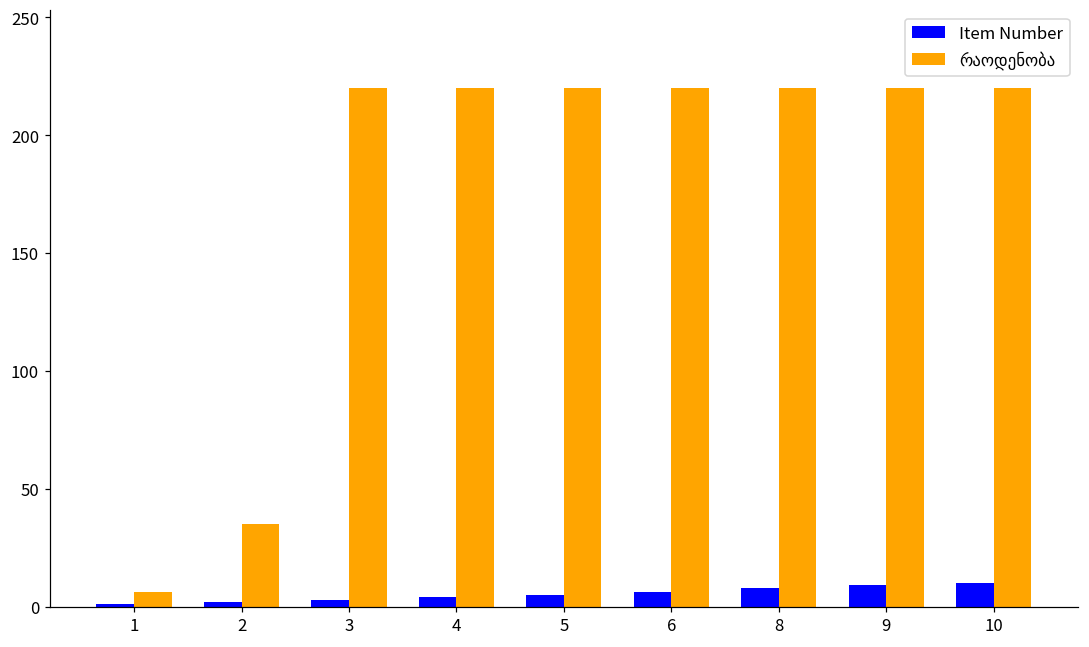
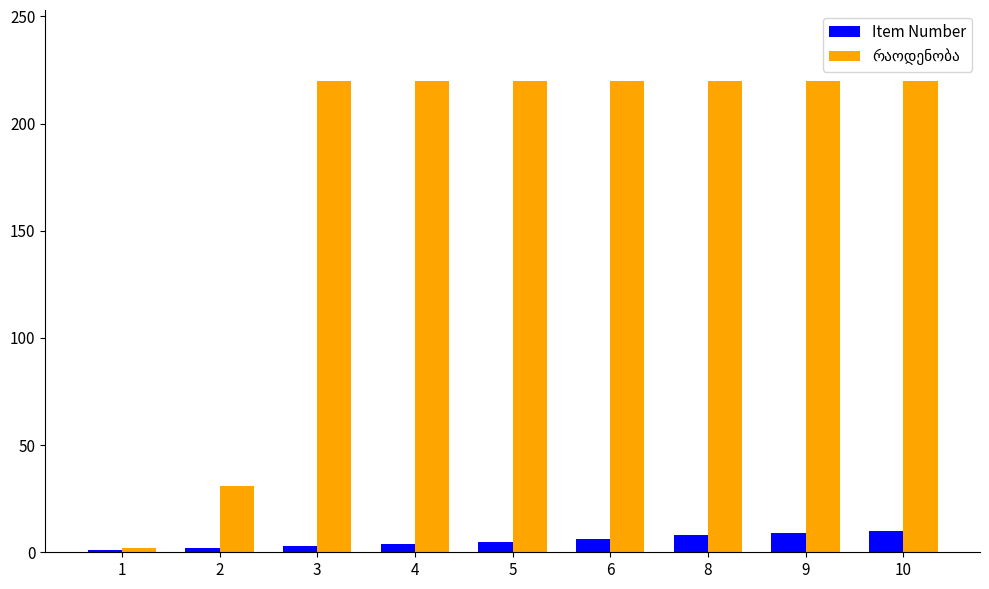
რაოდენობა, 1: 6 -> 2
რაოდენობა, 2: 35 -> 31
